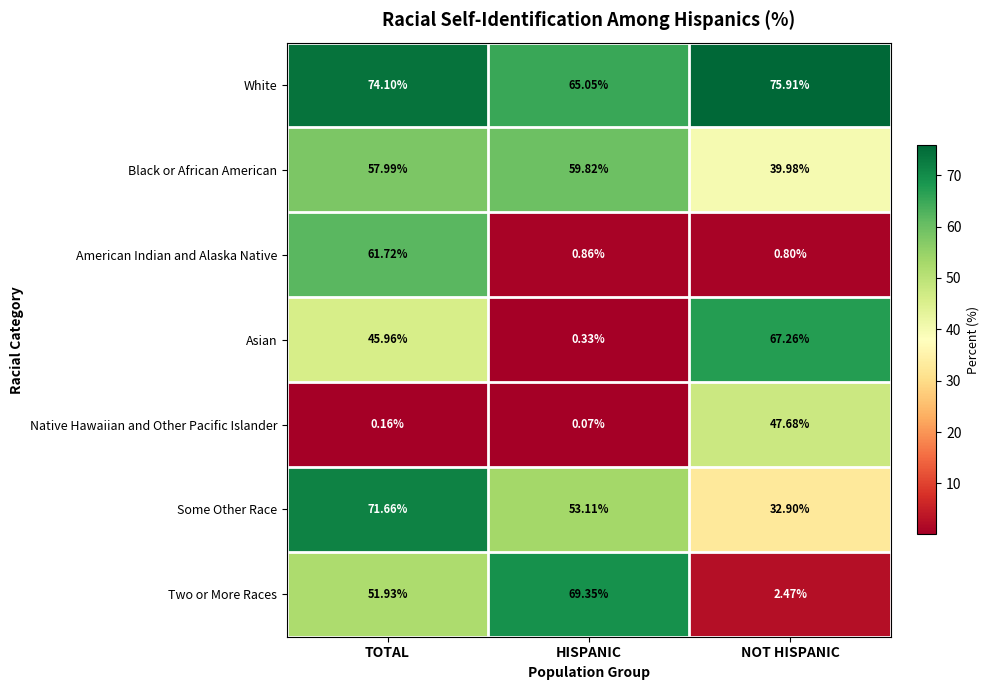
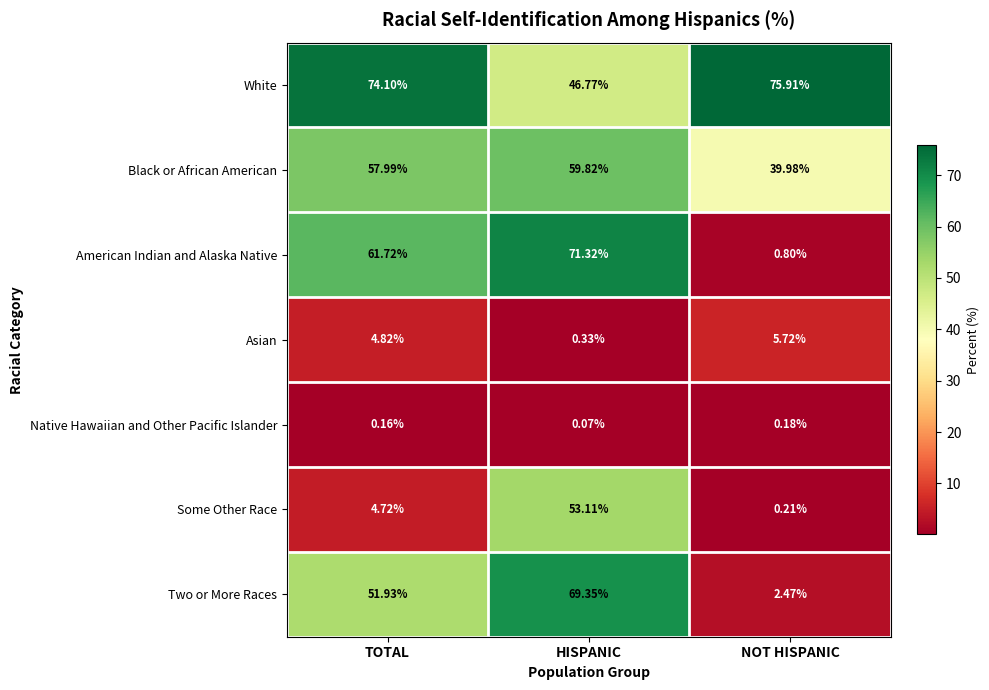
White, HISPANIC: 65.05% -> 46.77%
American Indian and Alaska Native, HISPANIC: 0.86% -> 71.32%
Asian, TOTAL: 45.96% -> 4.82%
Asian, NOT HISPANIC: 67.26% -> 5.72%
Native Hawaiian and Other Pacific Islander, NOT HISPANIC: 47.68% -> 0.18%
Some Other Race, TOTAL: 71.66% -> 4.72%
Some Other Race, NOT HISPANIC: 32.90% -> 0.21%
